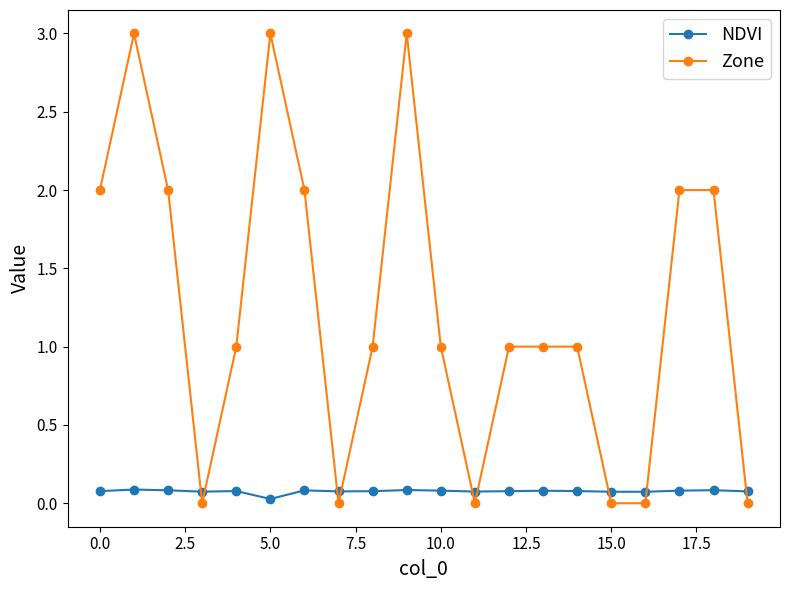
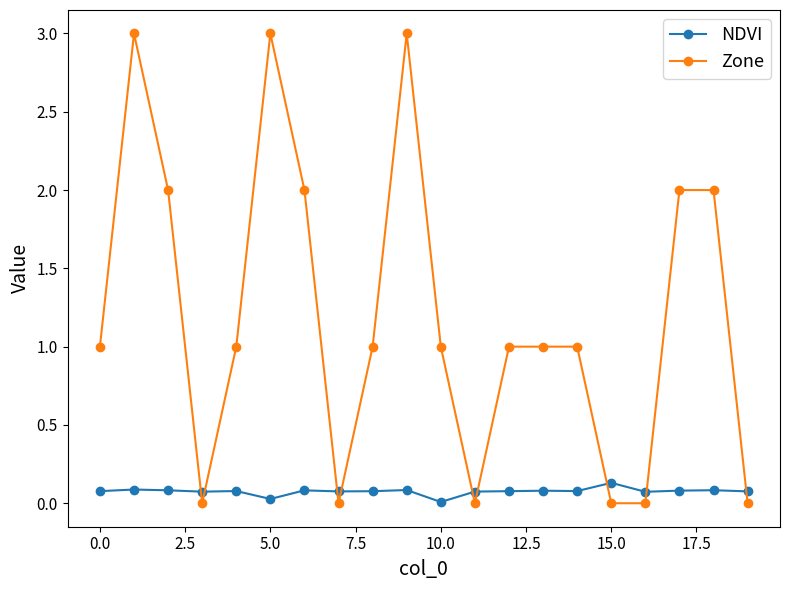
Zone, 0.0: 2 -> 1
NDVI, 10.0: 0.08 -> 0.01
NDVI, 15.0: 0.07 -> 0.13
